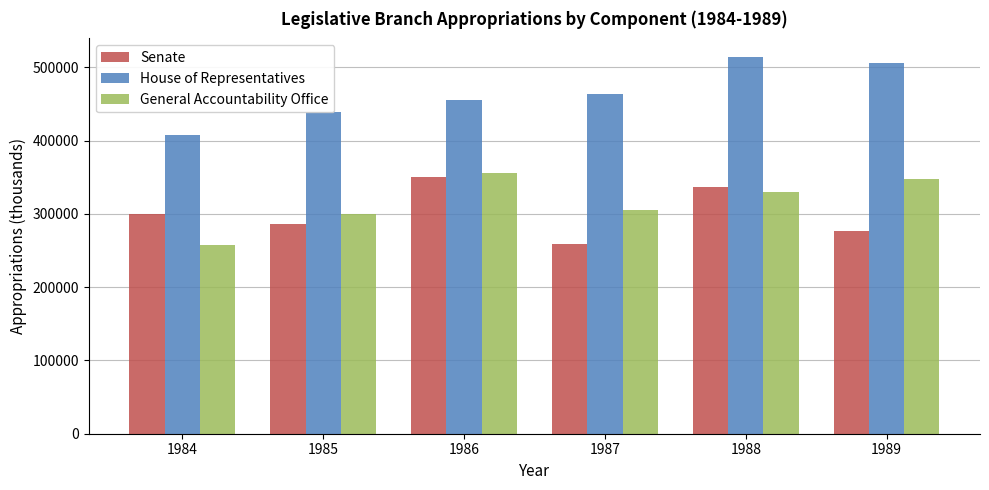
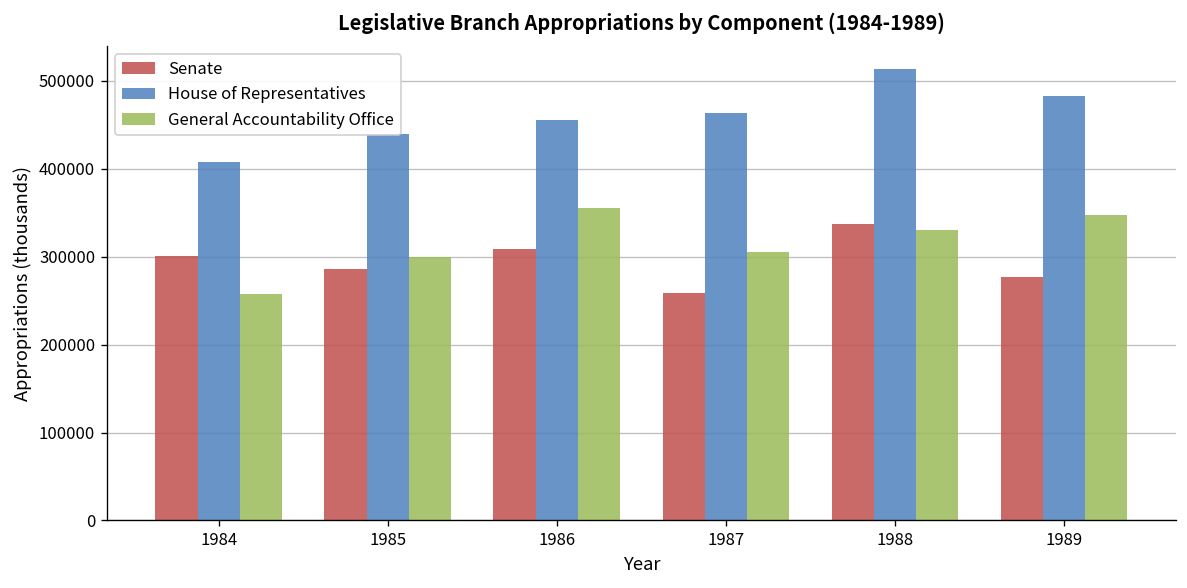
Senate, 1986: 350000 -> 310000
House of Representatives, 1989: 510000 -> 480000
